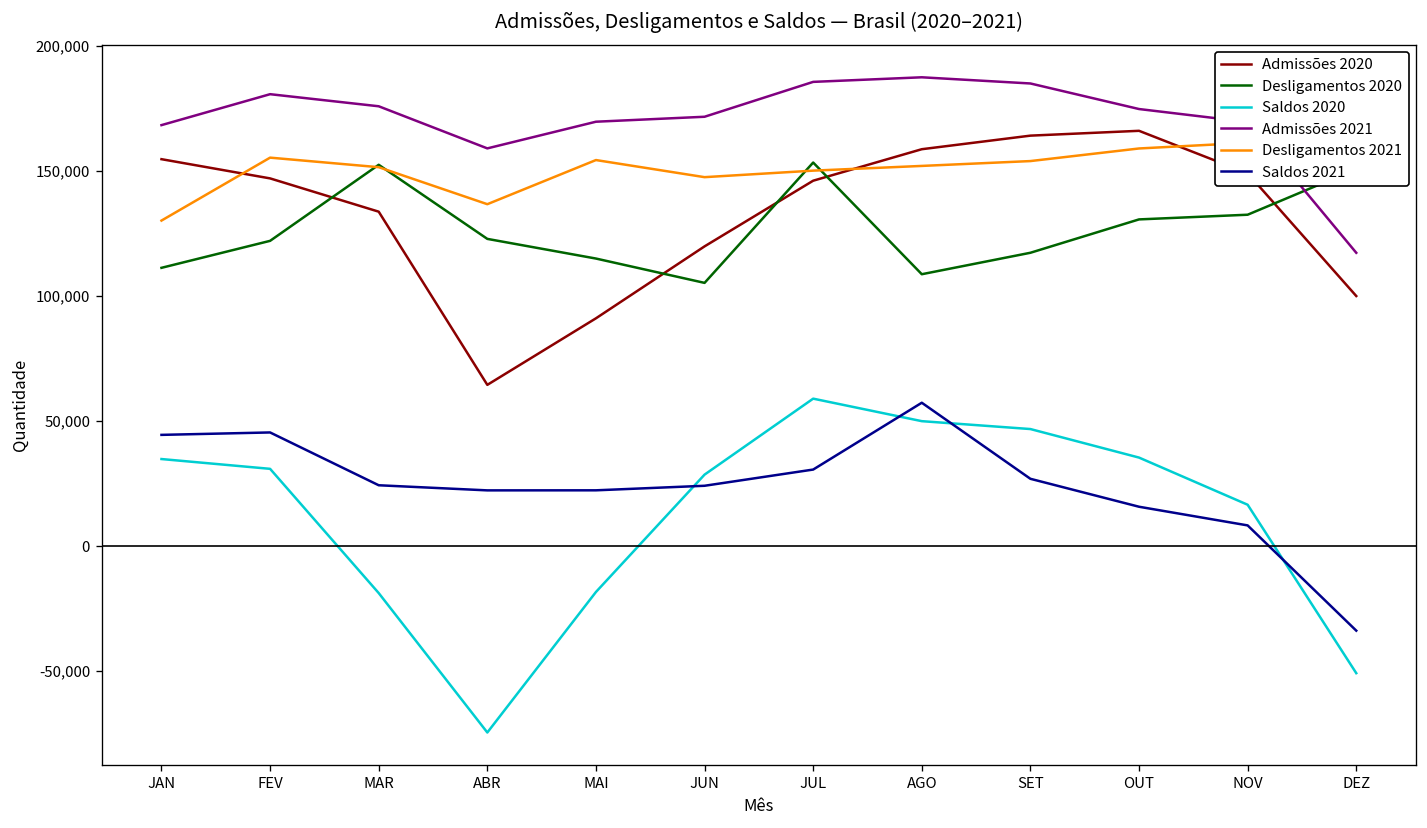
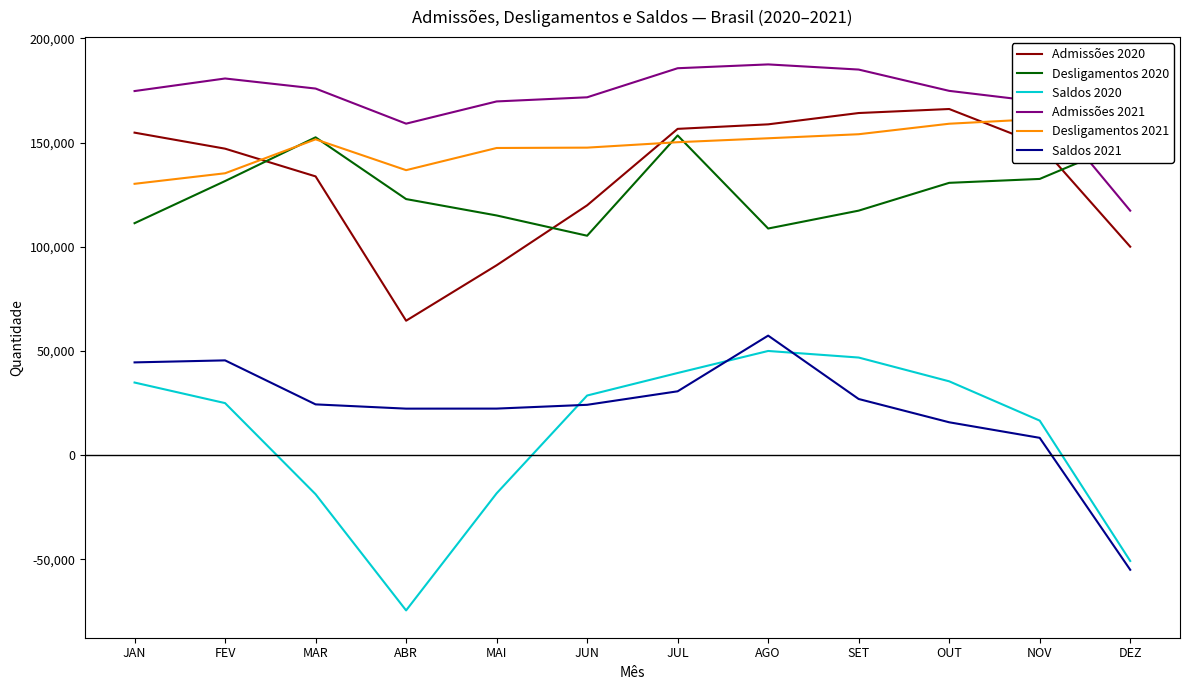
Admissões 2021, JAN: 168,000 -> 175,000
Desligamentos 2020, FEV: 122,000 -> 132,000
Saldos 2020, FEV: 31,000 -> 25,000
Desligamentos 2021, FEV: 155,000 -> 135,000
Desligamentos 2021, MAI: 154,000 -> 147,000
Admissões 2020, JUL: 146,000 -> 157,000
Saldos 2020, JUL: 59,000 -> 39,000
Saldos 2021, DEZ: -34,000 -> -55,000
